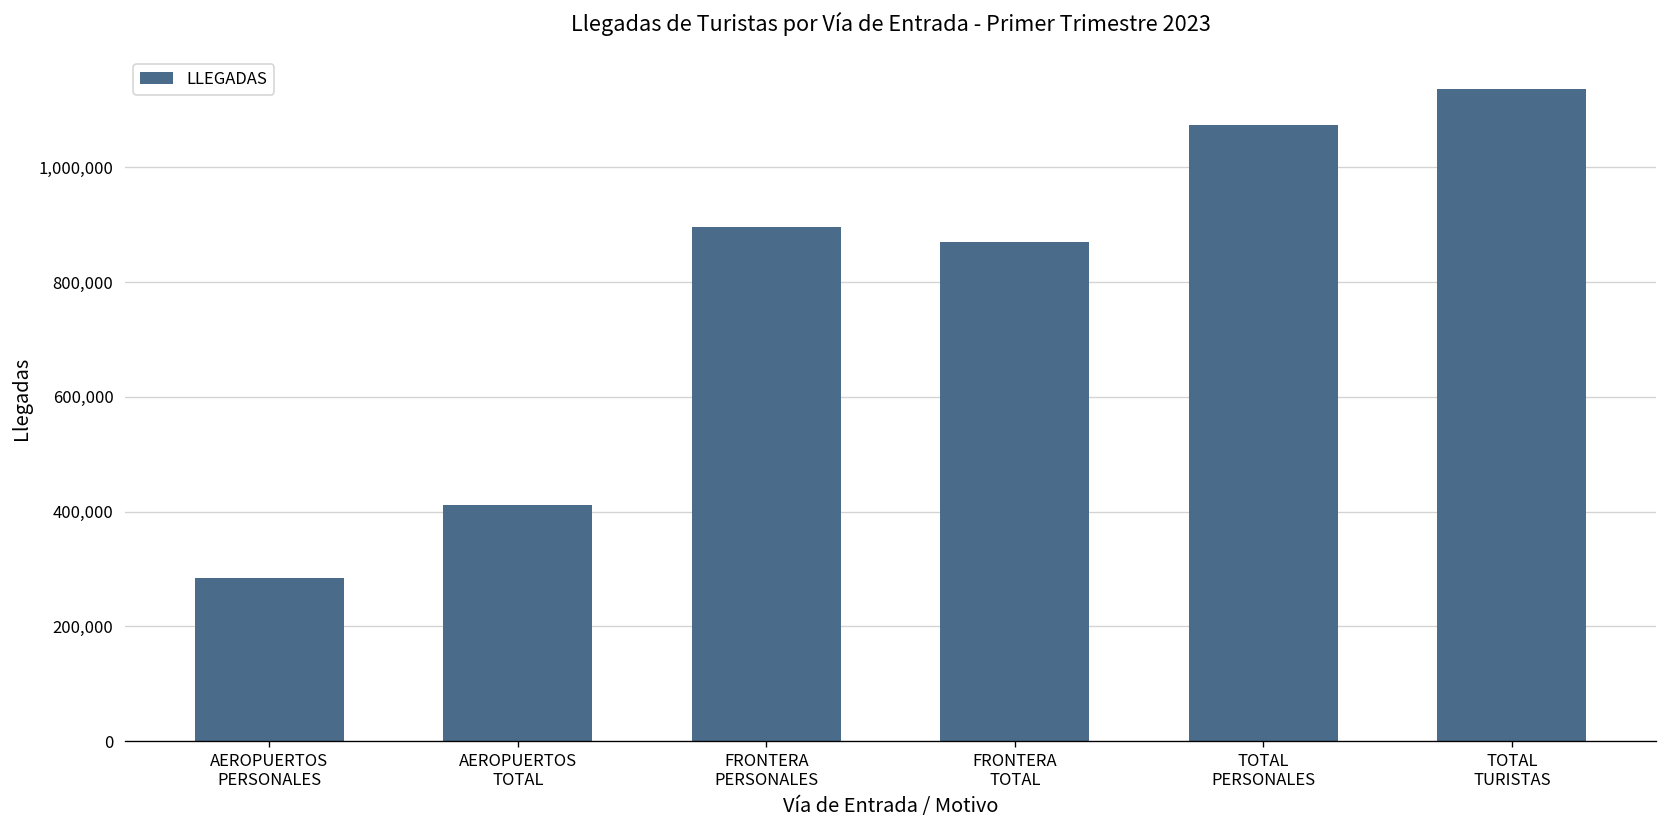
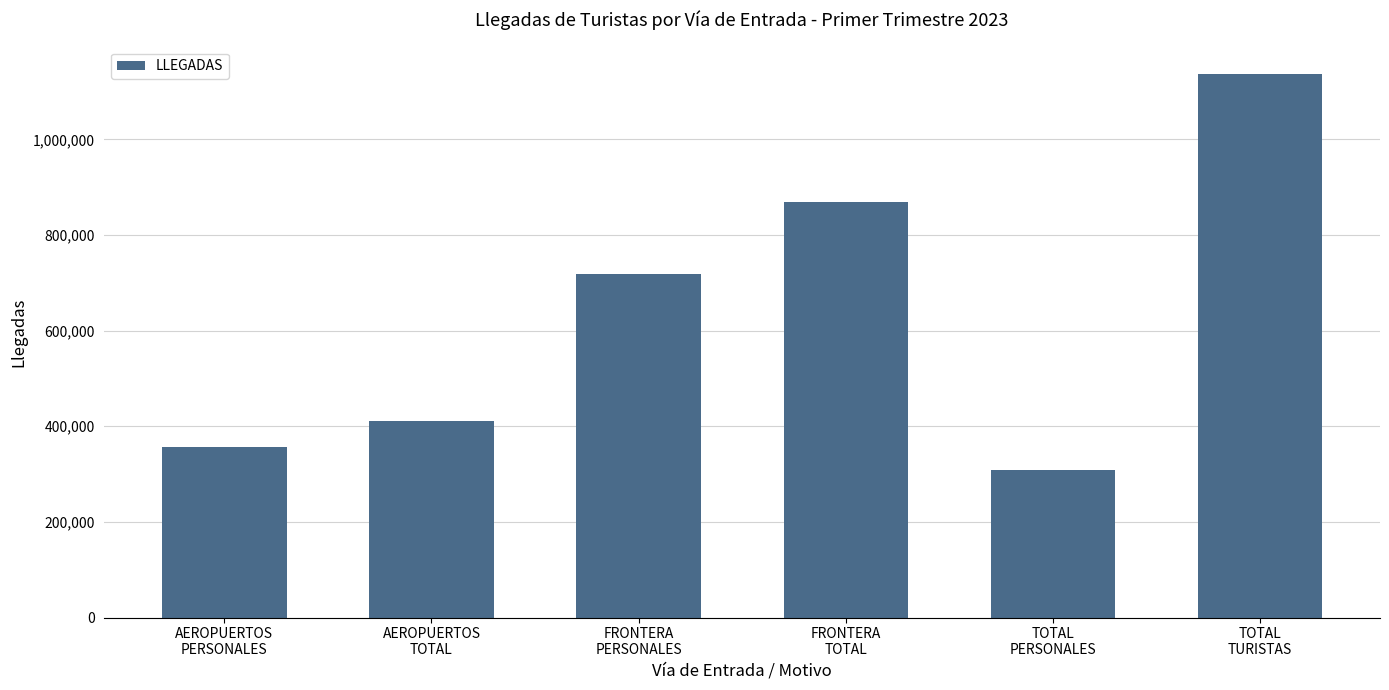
AEROPUERTOS PERSONALES: 280,000 -> 360,000
FRONTERA PERSONALES: 900,000 -> 720,000
TOTAL PERSONALES: 1,070,000 -> 310,000
